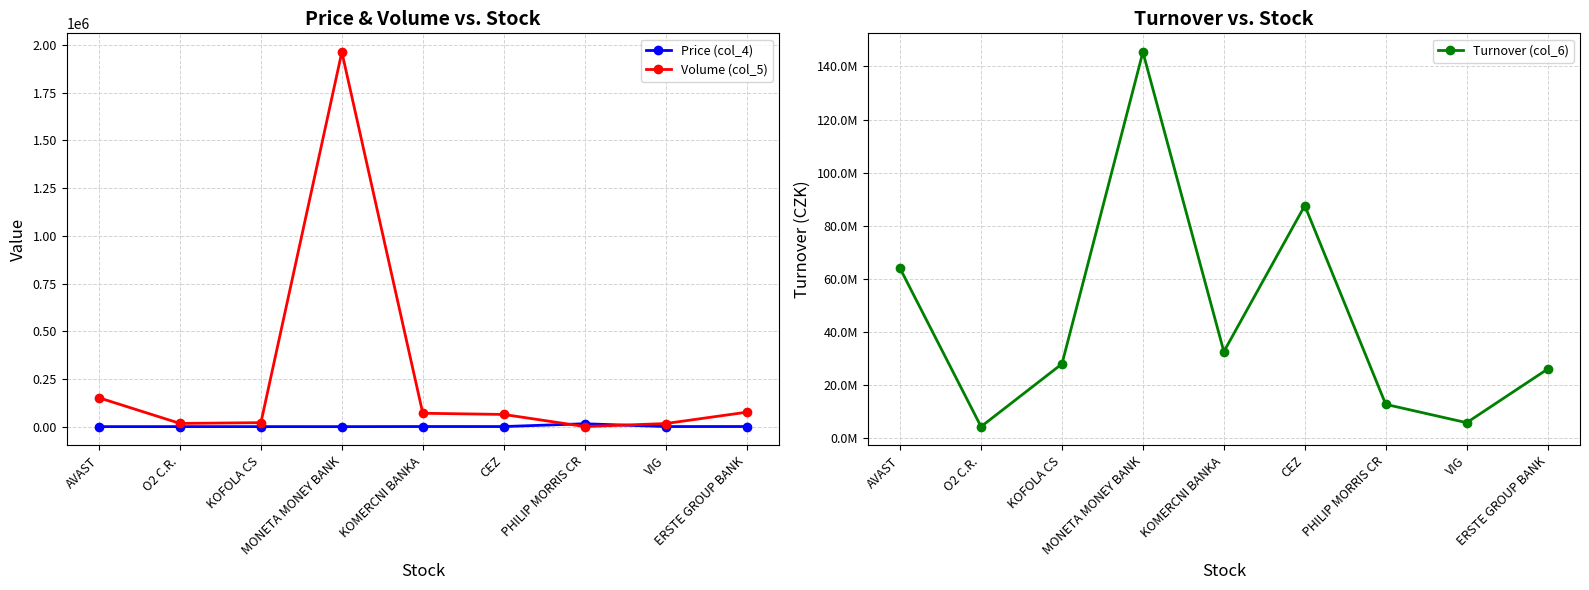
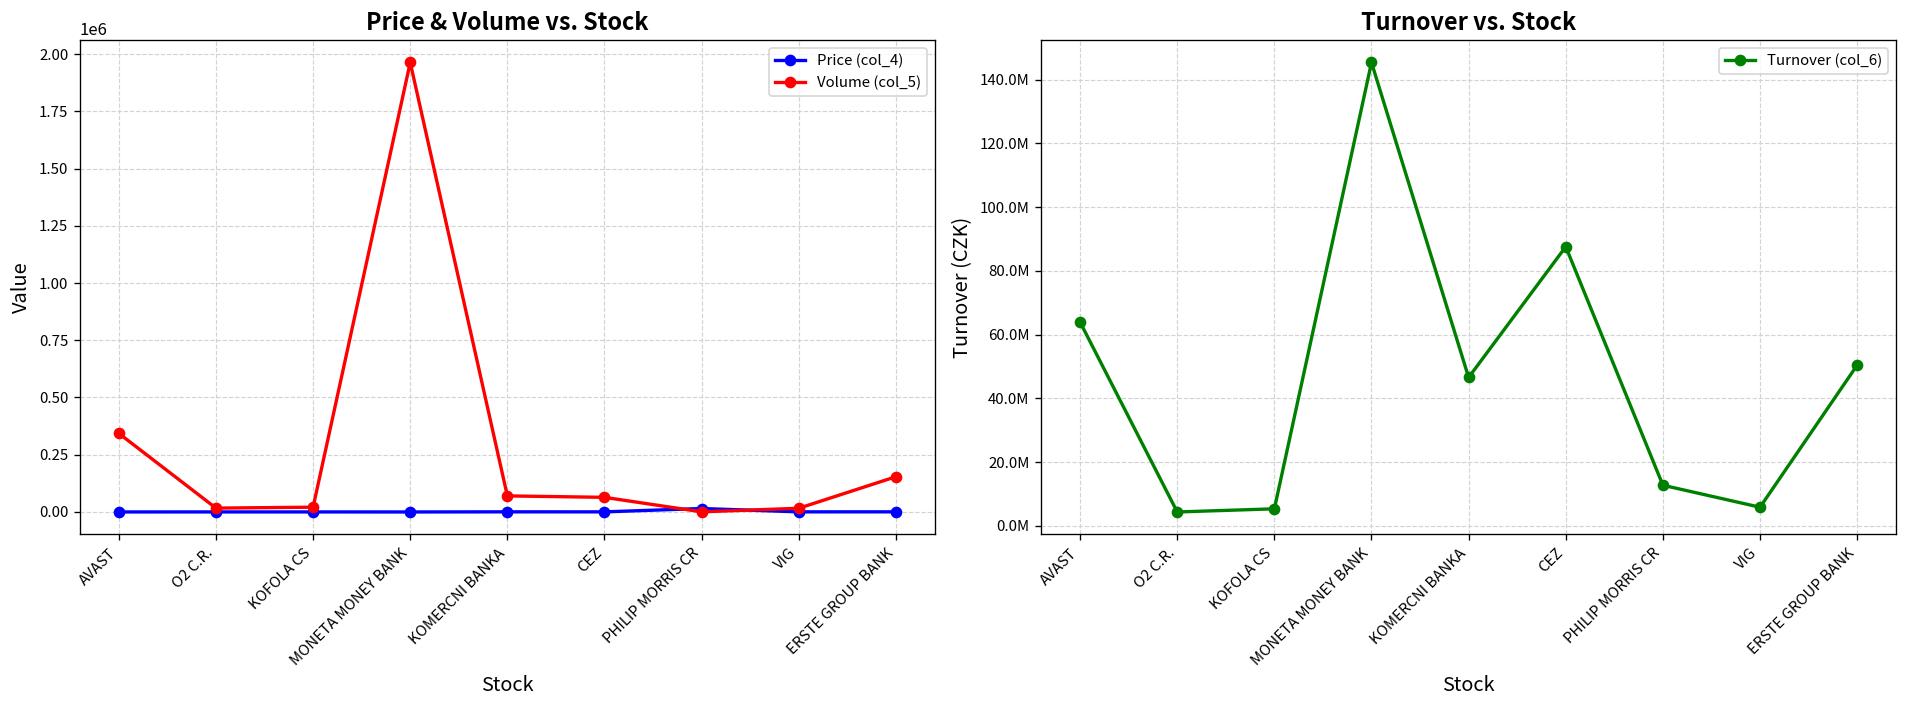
Price & Volume vs. Stock, Volume (col_5), AVAST: 150000 -> 340000
Price & Volume vs. Stock, Volume (col_5), ERSTE GROUP BANK: 80000 -> 150000
Turnover vs. Stock, KOFOLA CS: 28000000 -> 5000000
Turnover vs. Stock, KOMERCNI BANKA: 33000000 -> 47000000
Turnover vs. Stock, ERSTE GROUP BANK: 26000000 -> 50000000
